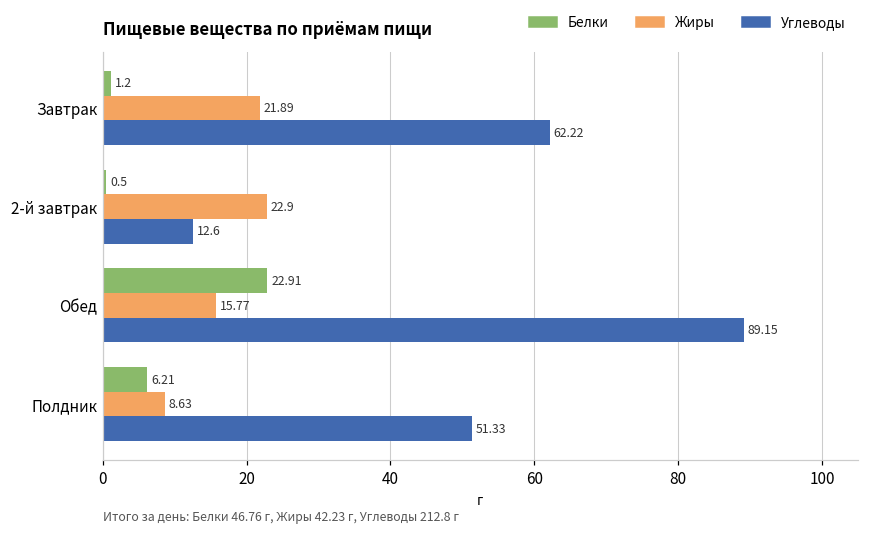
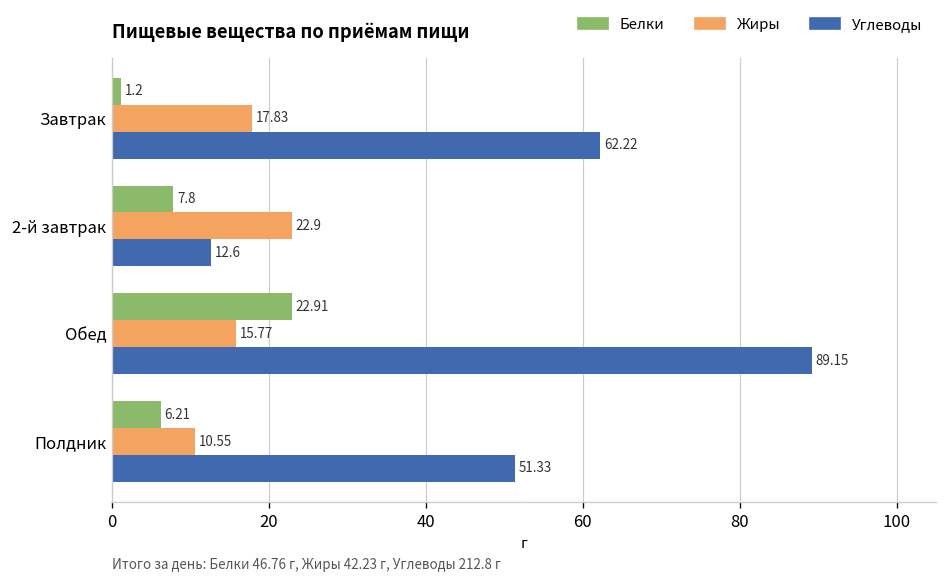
Жиры, Завтрак: 21.89 -> 17.83
Белки, 2-й завтрак: 0.5 -> 7.8
Жиры, Полдник: 8.63 -> 10.55
